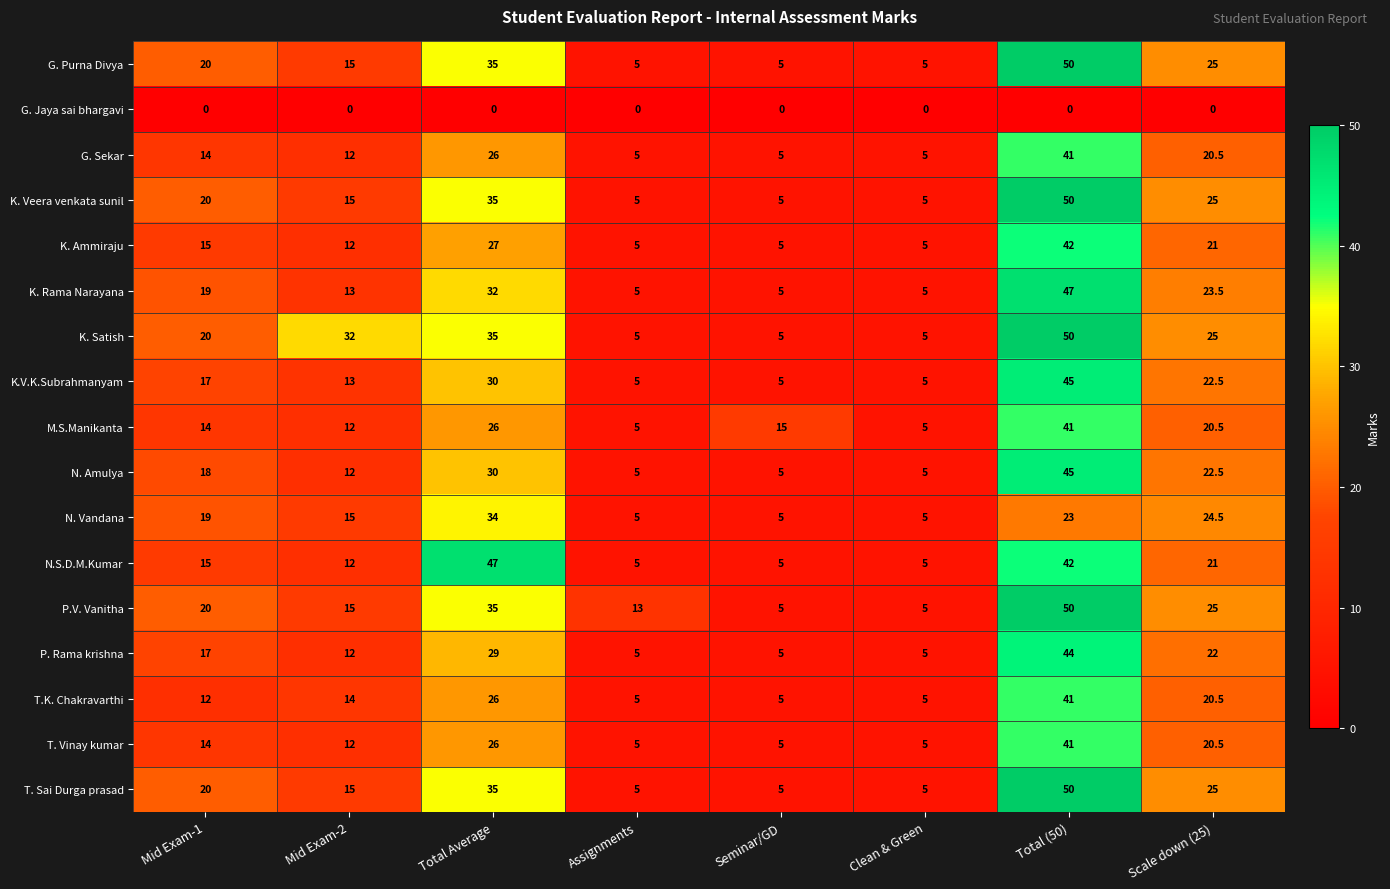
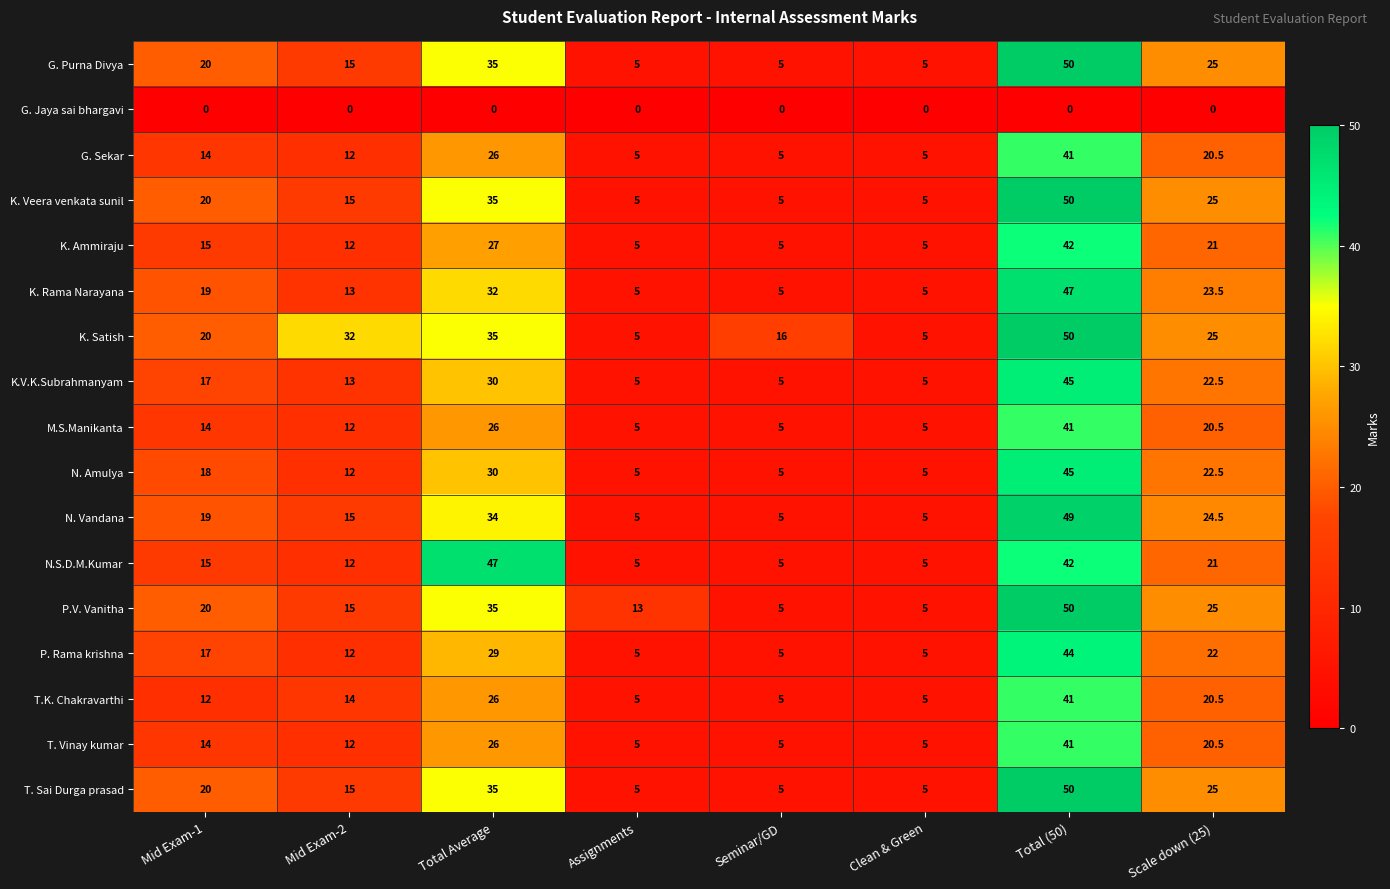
K. Satish, Seminar/GD: 5 -> 16
M.S.Manikanta, Seminar/GD: 15 -> 5
N. Vandana, Total (50): 23 -> 49
